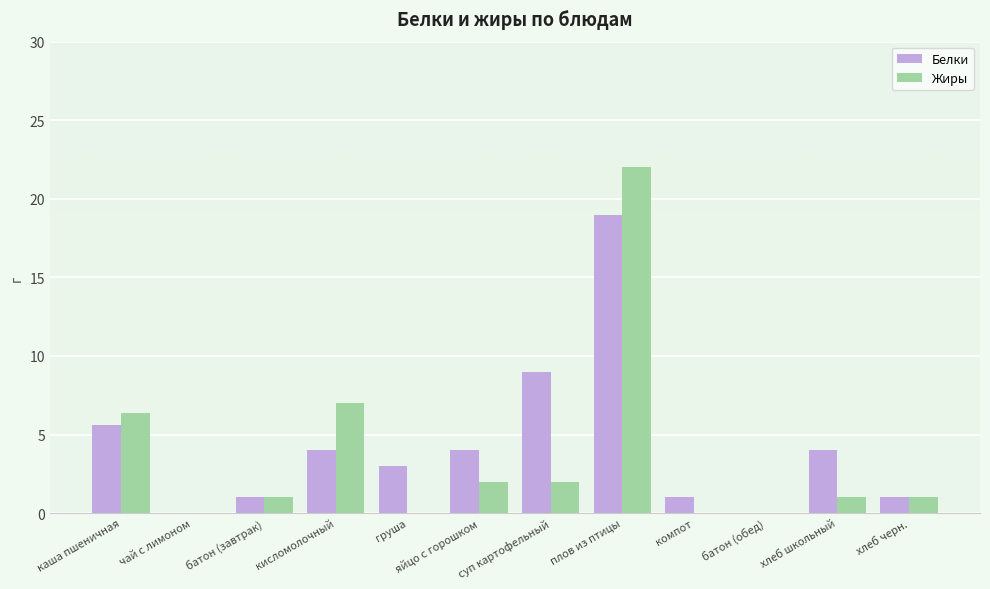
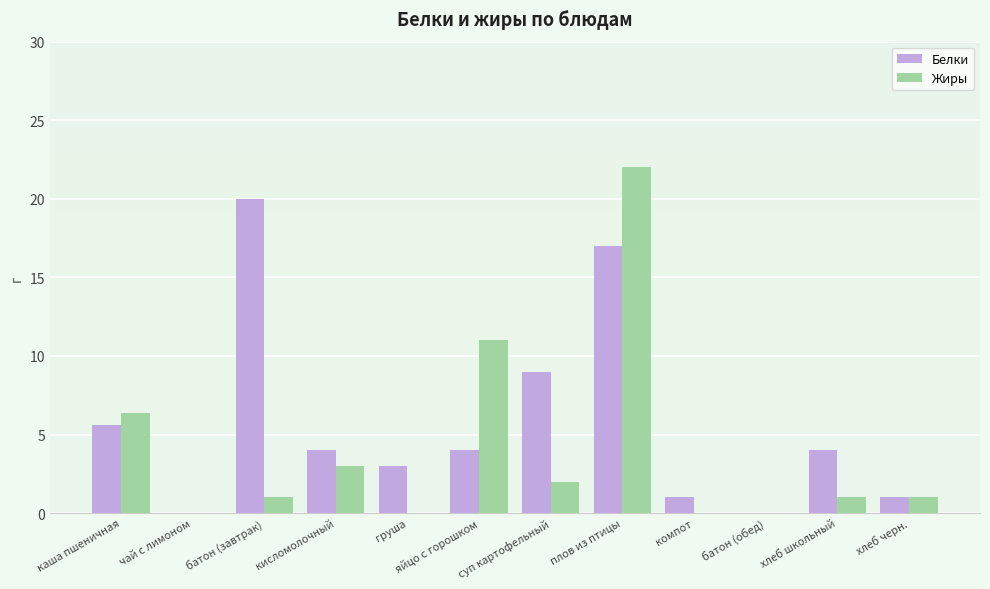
Белки, батон (завтрак): 1 -> 20
Жиры, кисломолочный: 7 -> 3
Жиры, яйцо с горошком: 2 -> 11
Белки, плов из птицы: 19 -> 17
